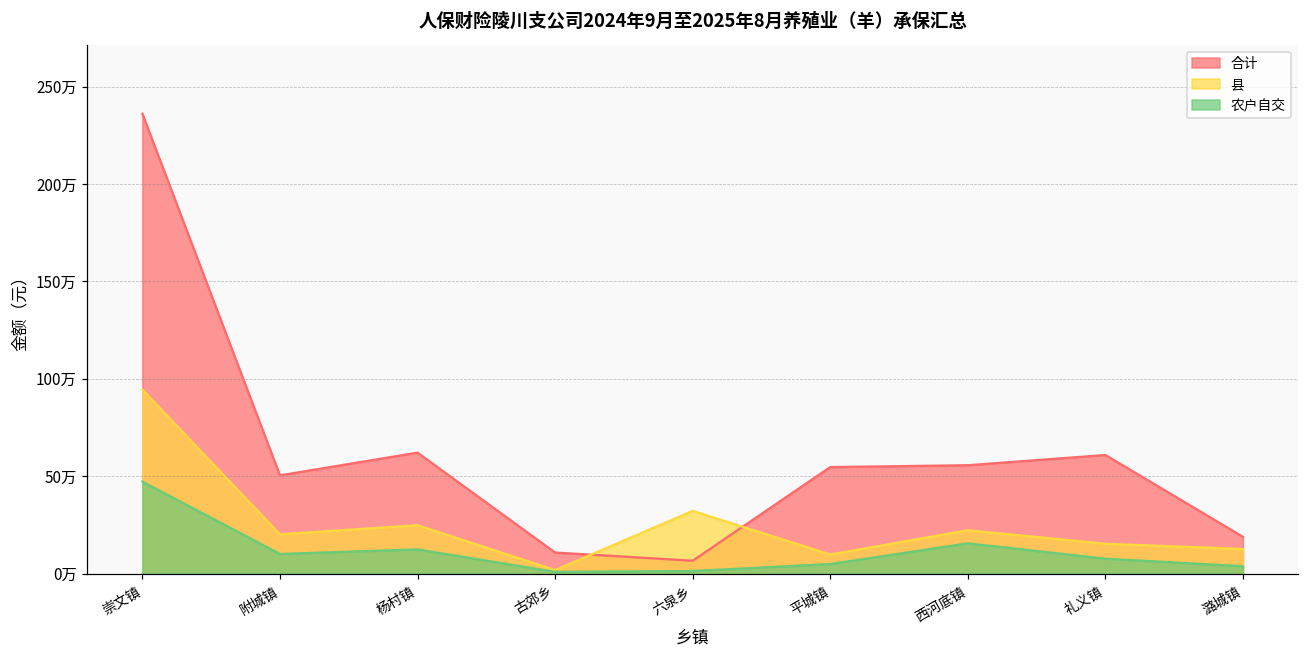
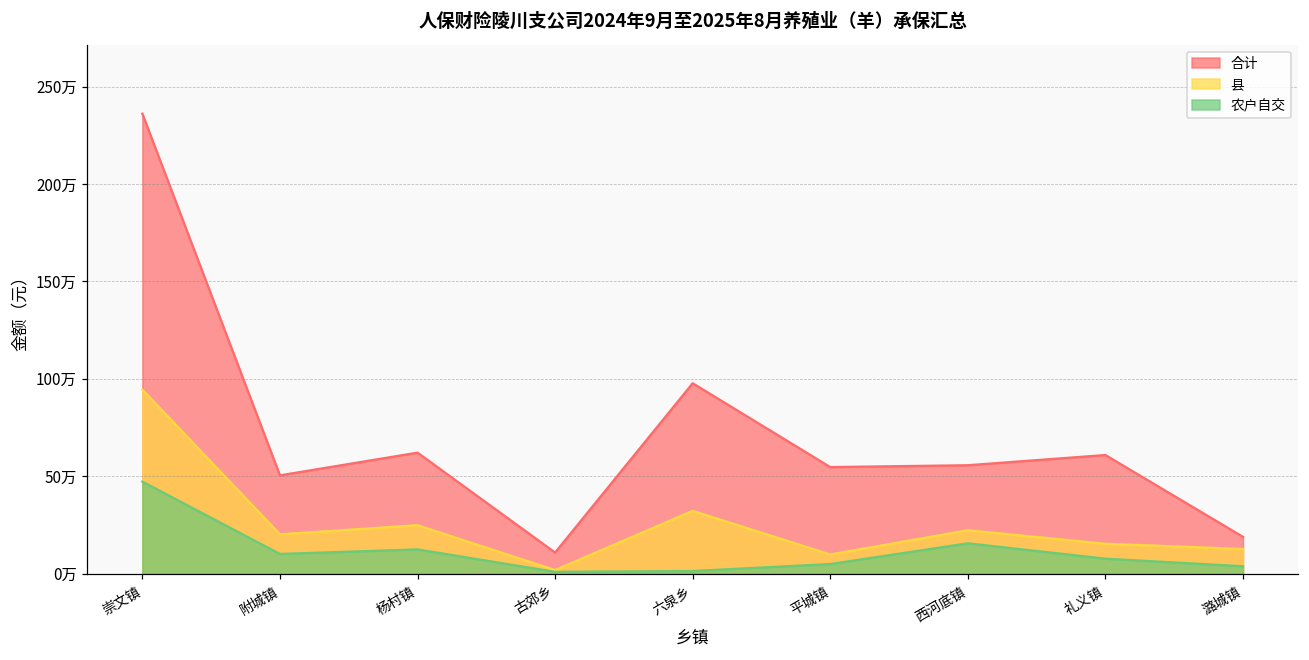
合计, 六泉乡: 7万 -> 98万
